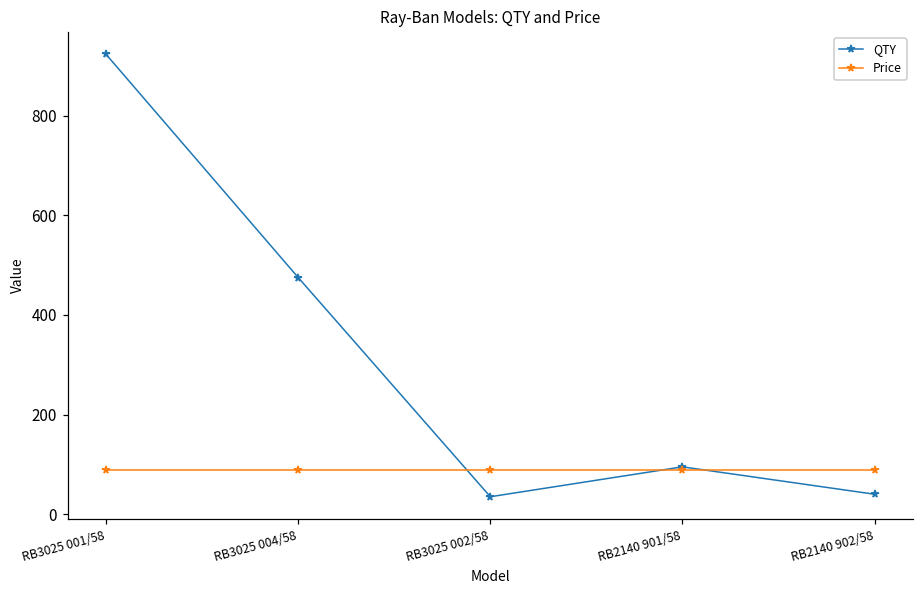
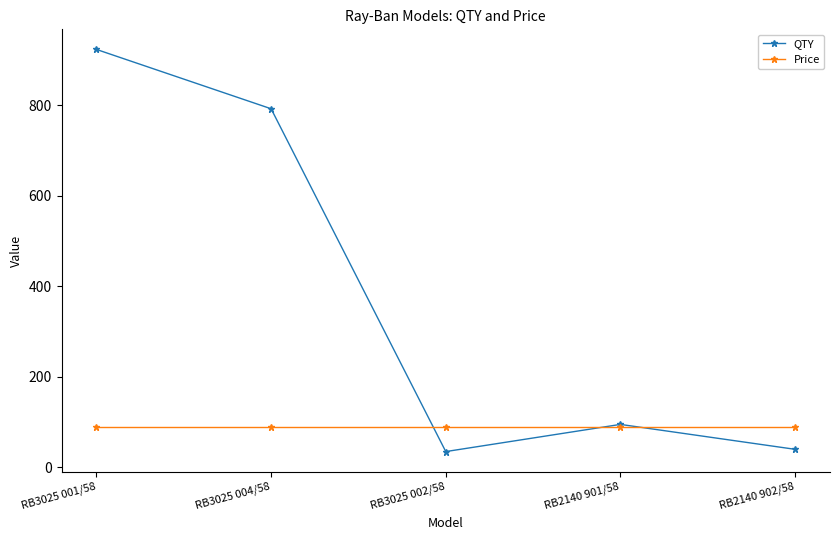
QTY, RB3025 004/58: 480 -> 790
